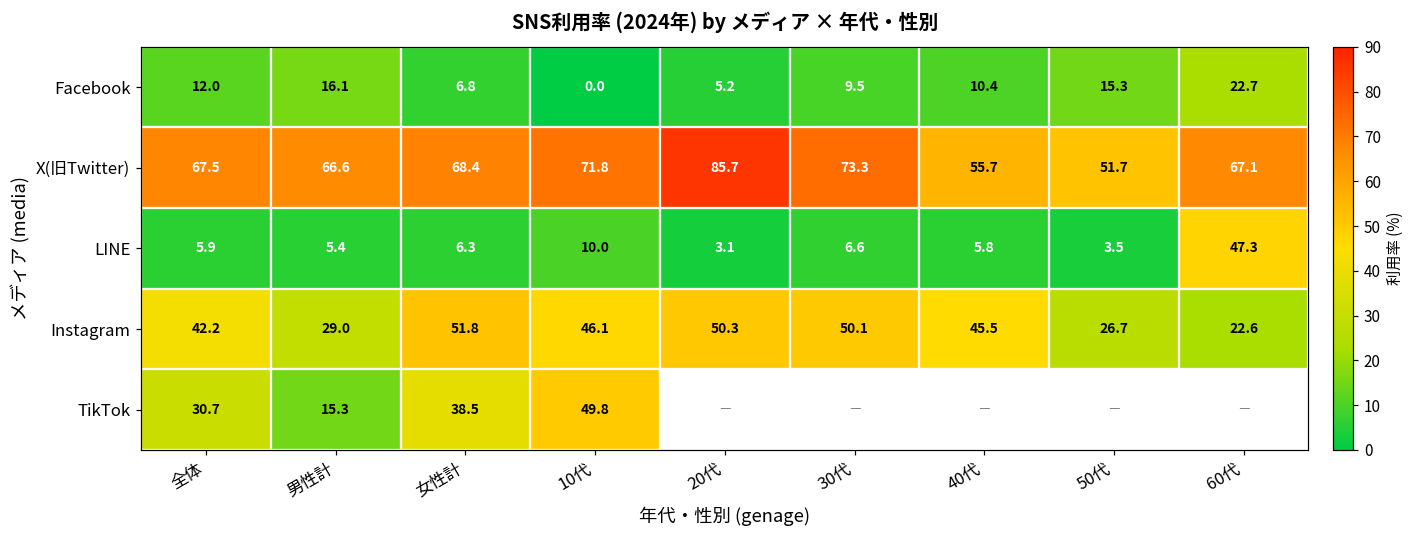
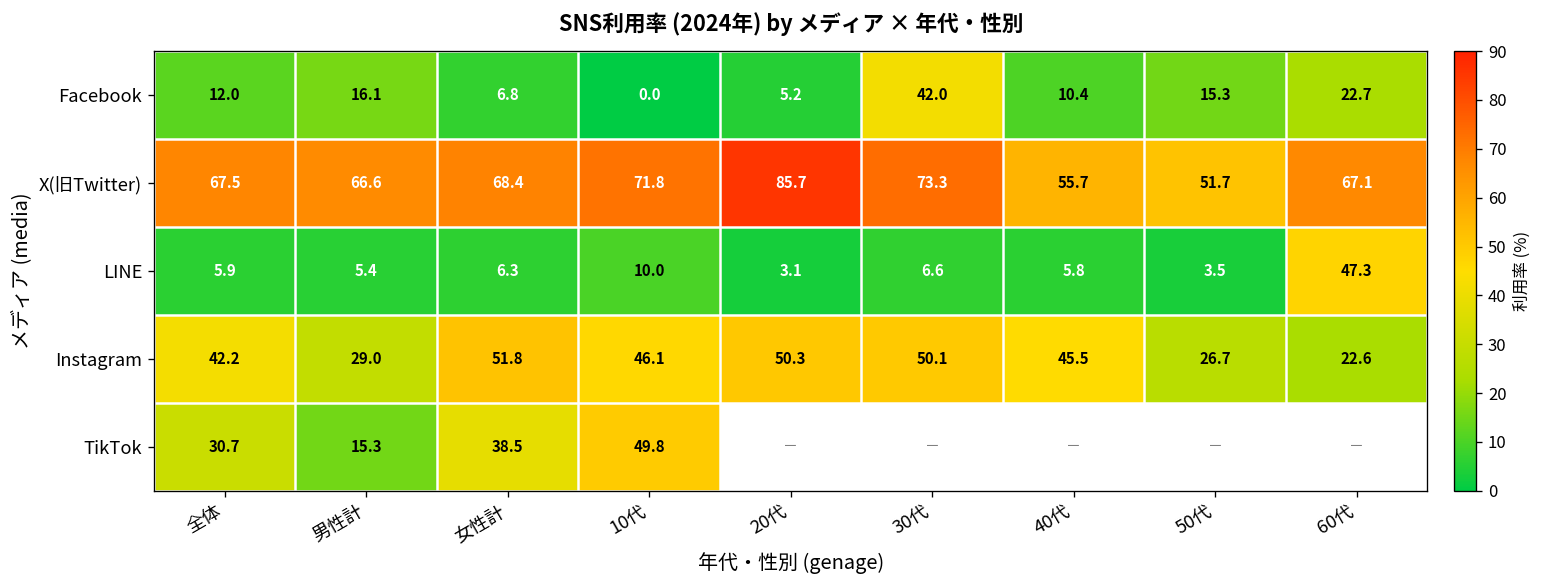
Facebook, 30代: 9.5 -> 42.0
